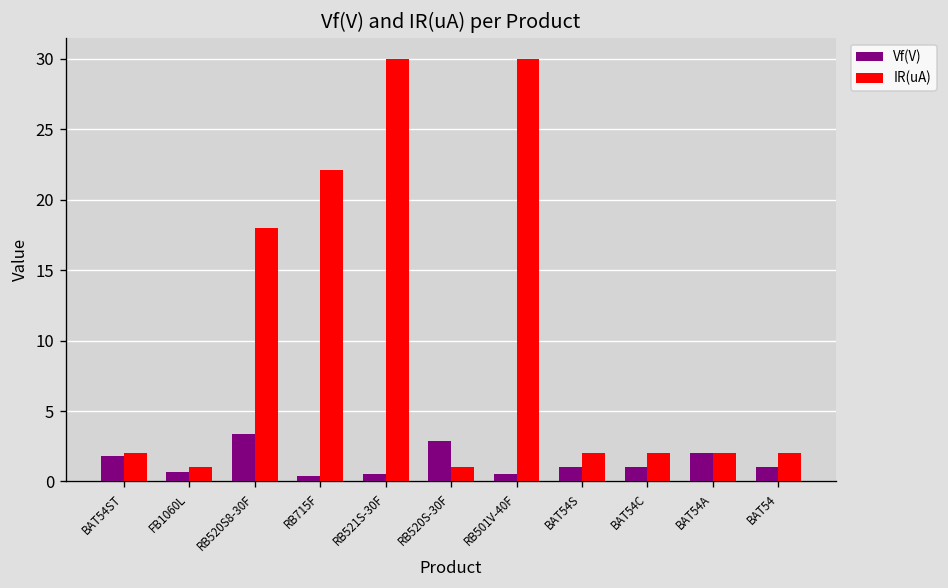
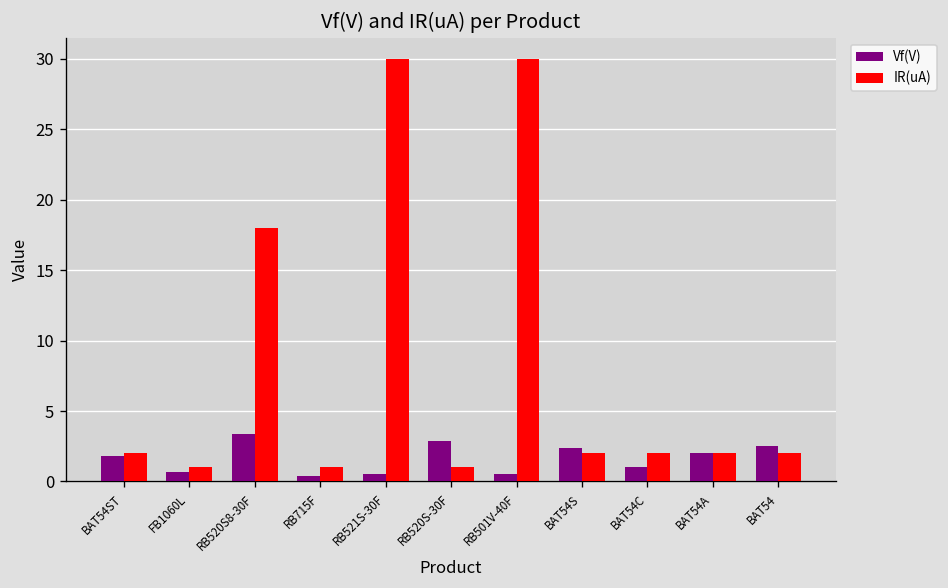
IR(uA), RB715F: 22.1 -> 1.0
Vf(V), BAT54S: 1.0 -> 2.4
Vf(V), BAT54: 1.0 -> 2.5
